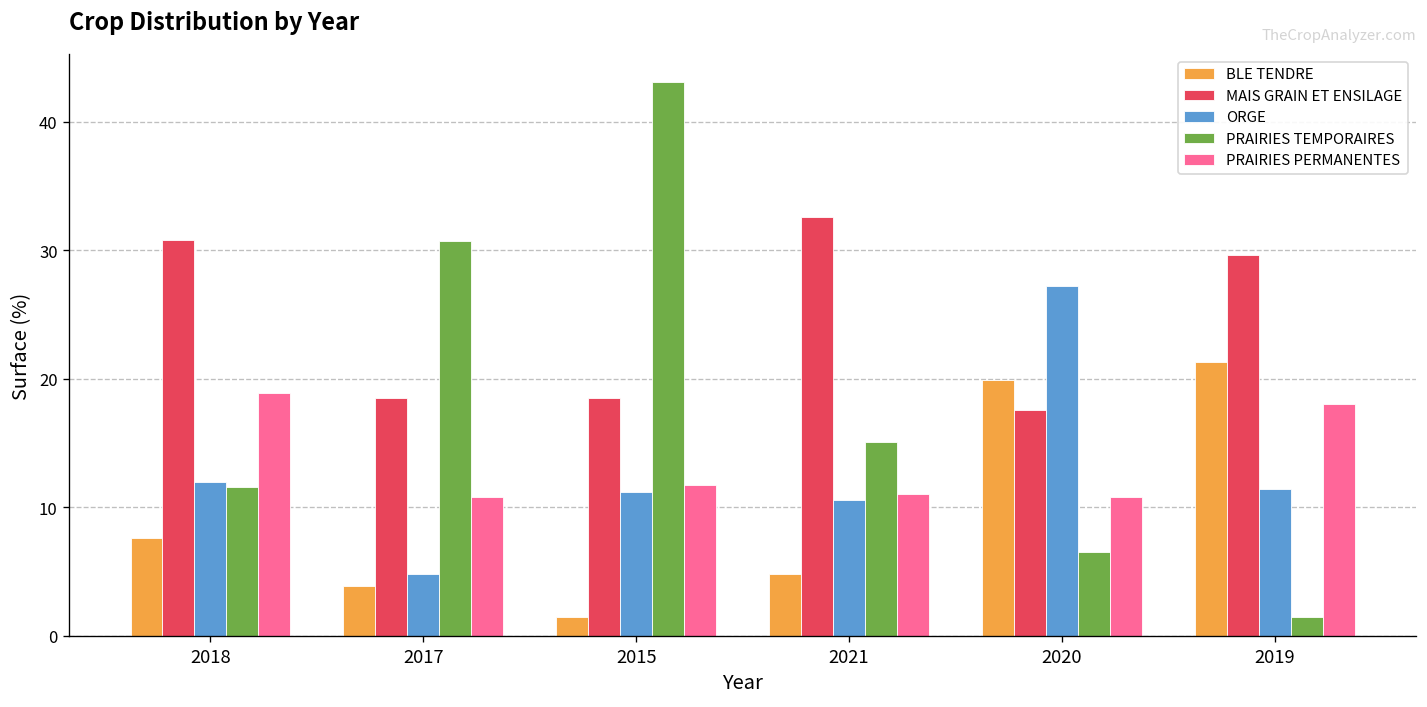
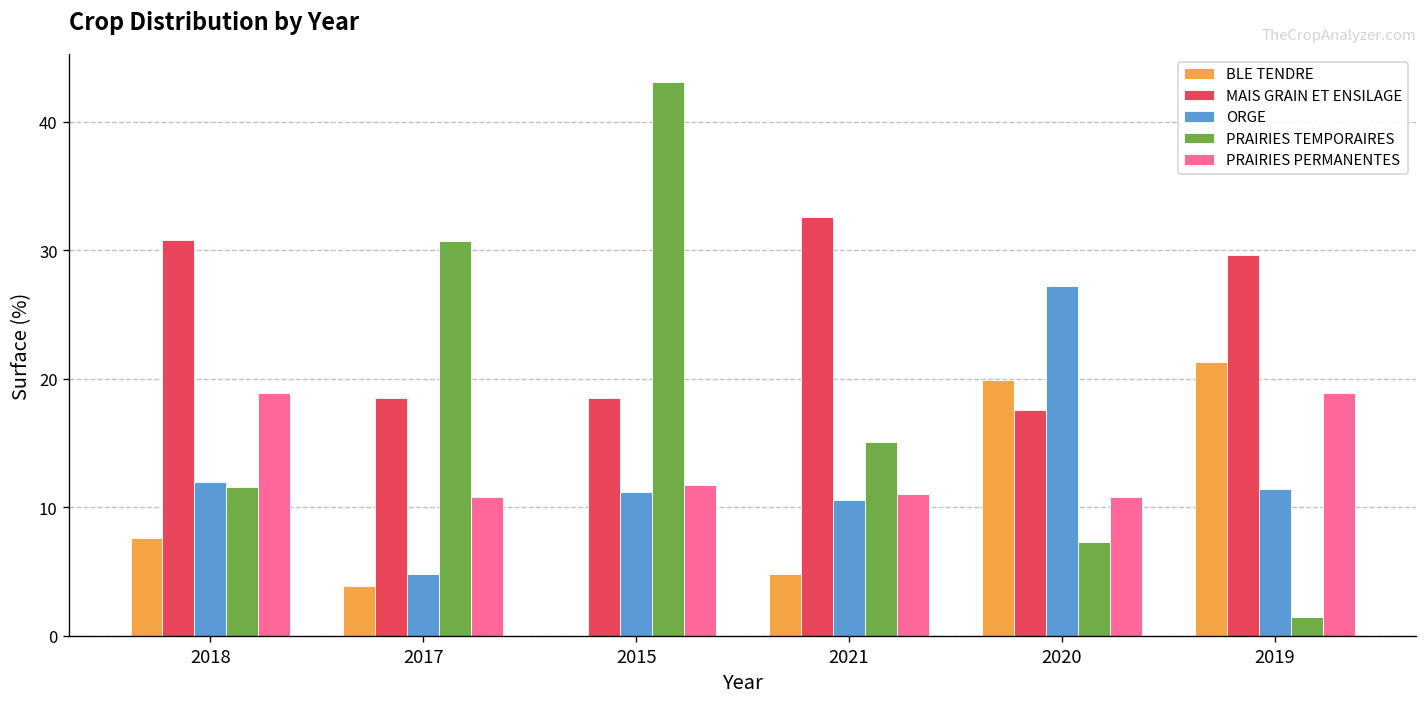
BLE TENDRE, 2015: 1.5 -> 0.0
PRAIRIES TEMPORAIRES, 2020: 6.5 -> 7.3
PRAIRIES PERMANENTES, 2019: 18.0 -> 18.9
